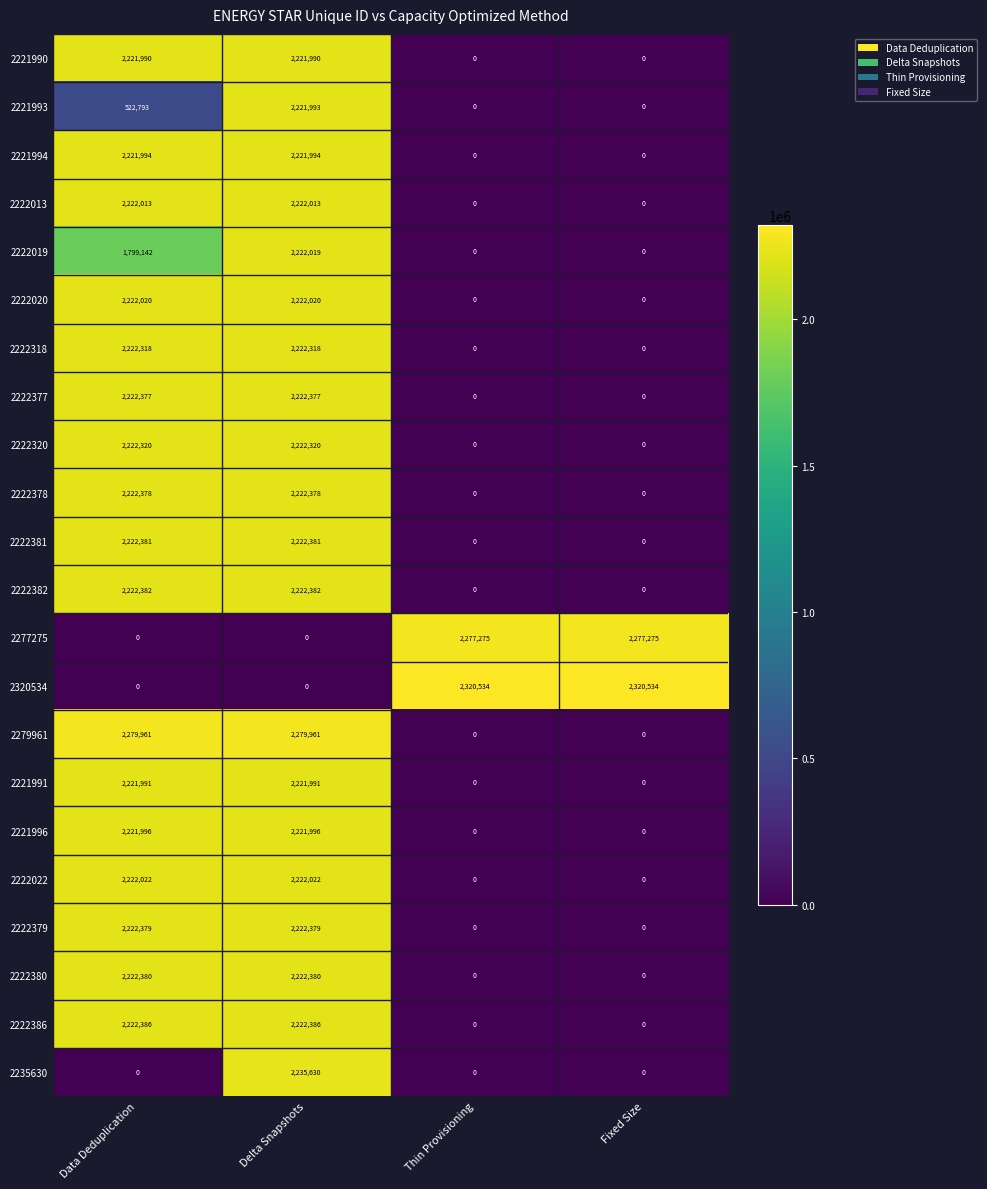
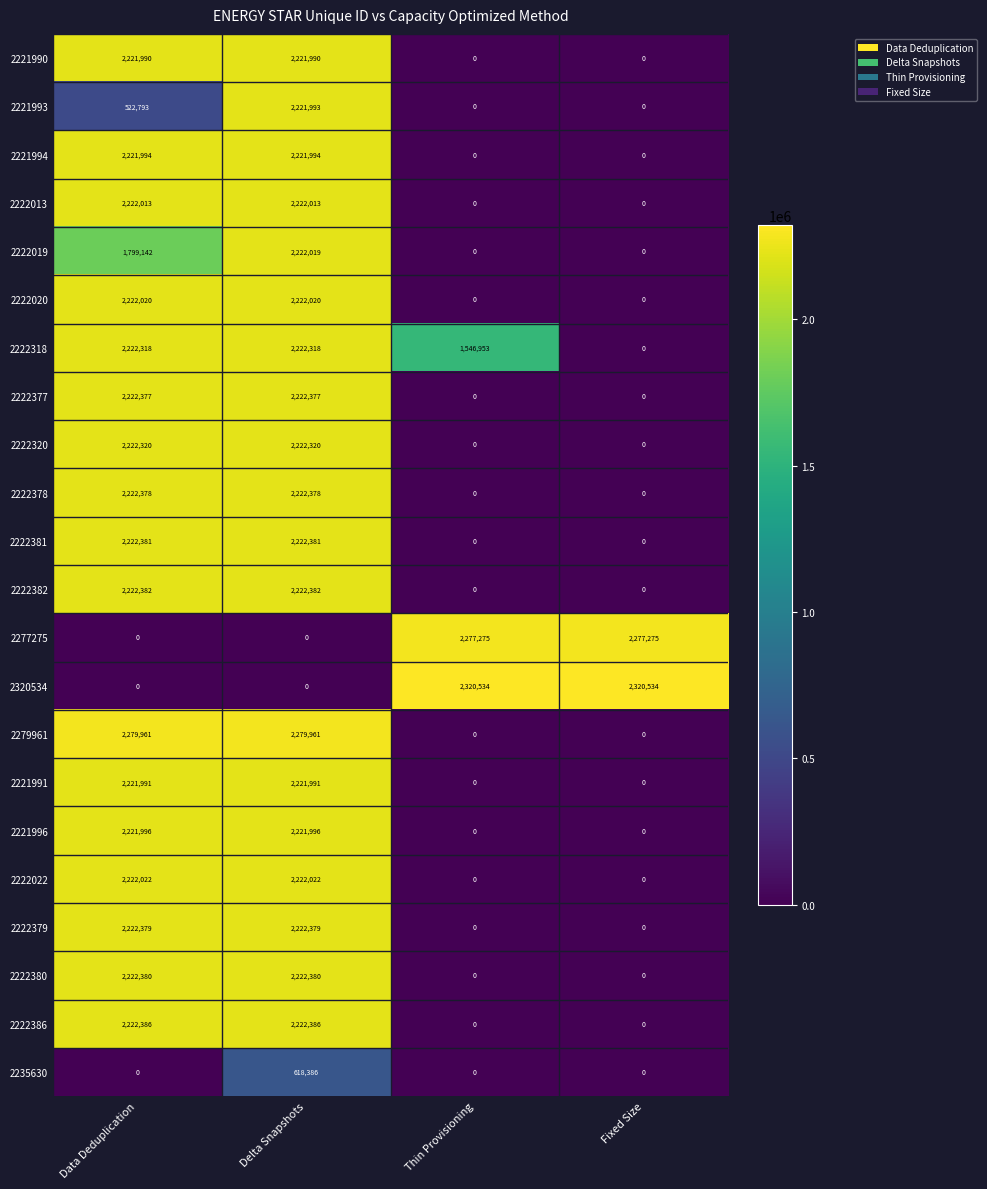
2222318, Thin Provisioning: 0 -> 1,546,953
2235630, Delta Snapshots: 2,235,630 -> 618,386
